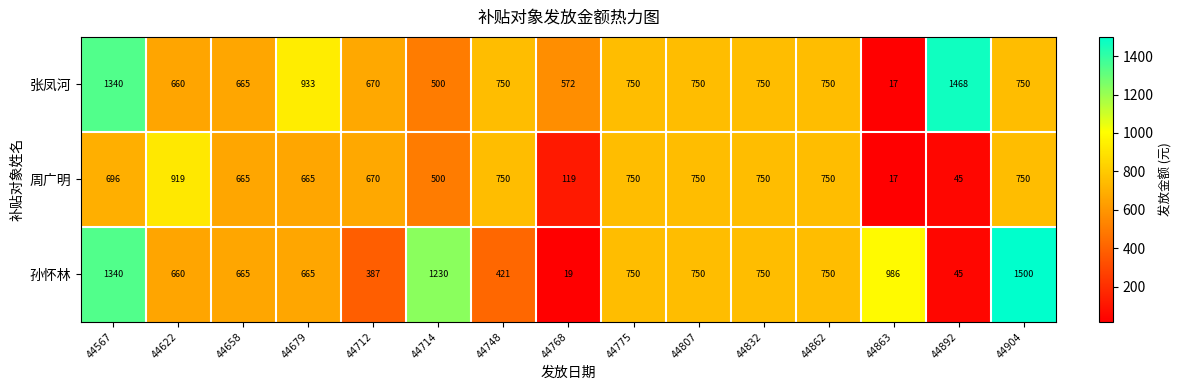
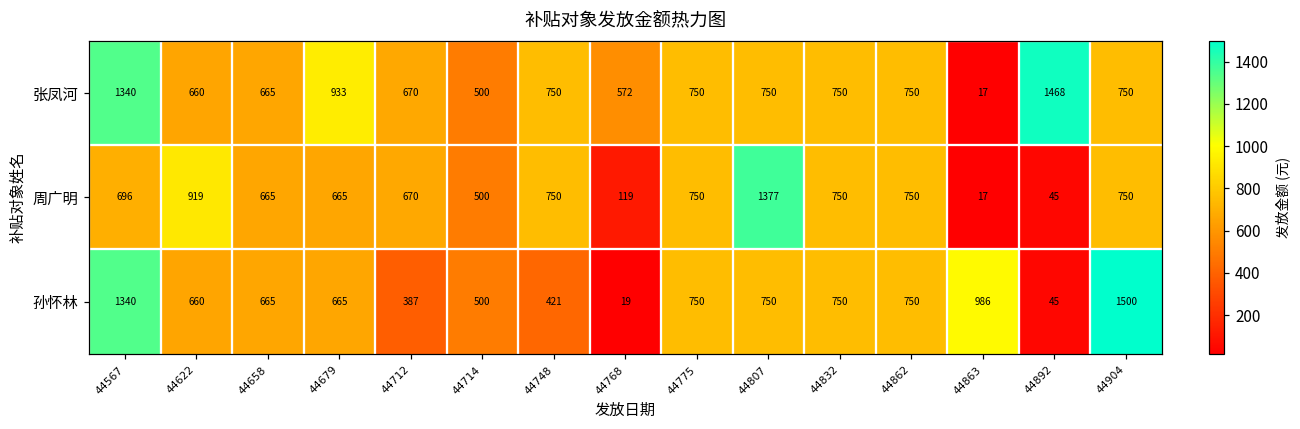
周广明, 44807: 750 -> 1377
孙怀林, 44714: 1230 -> 500
